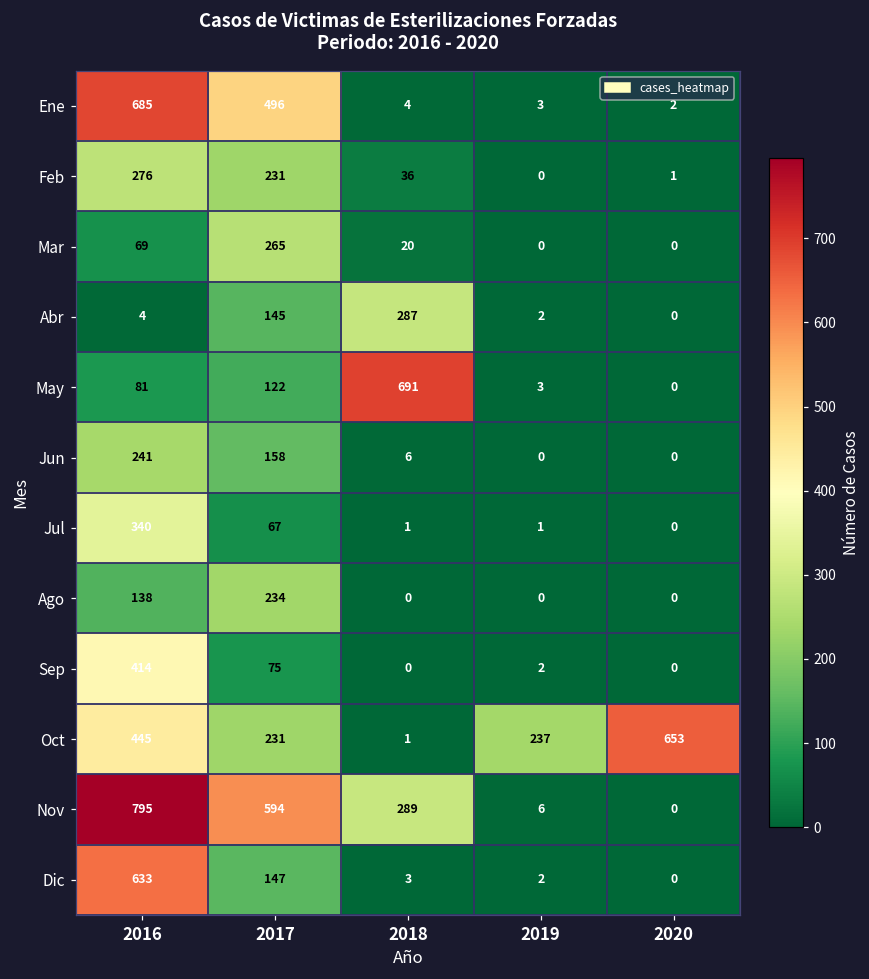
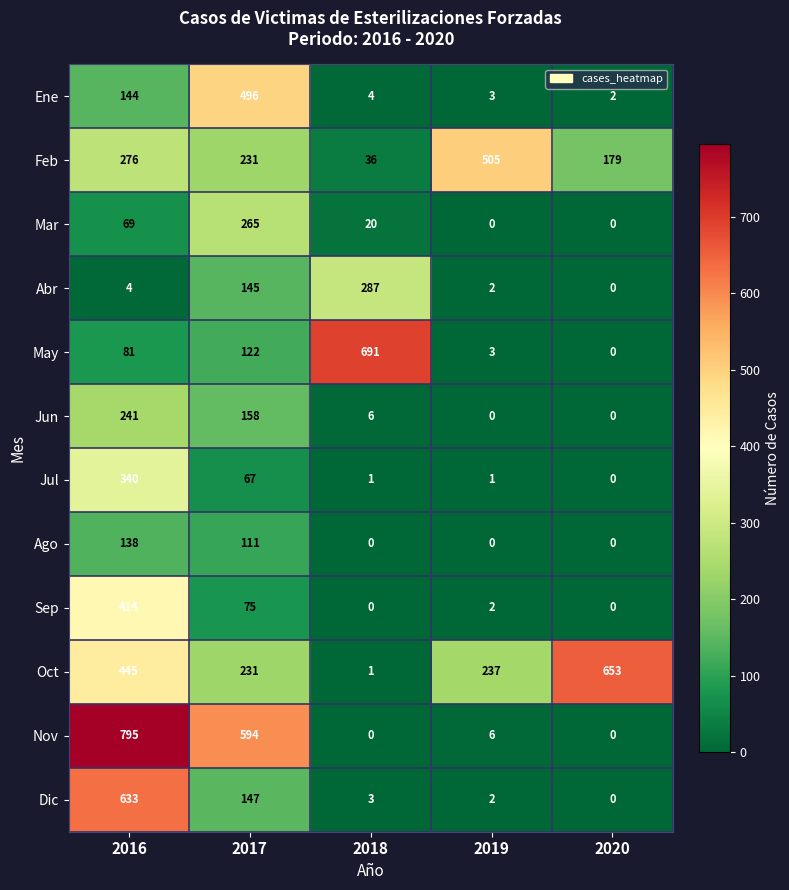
Ene, 2016: 685 -> 144
Feb, 2019: 0 -> 505
Feb, 2020: 1 -> 179
Ago, 2017: 234 -> 111
Nov, 2018: 289 -> 0
